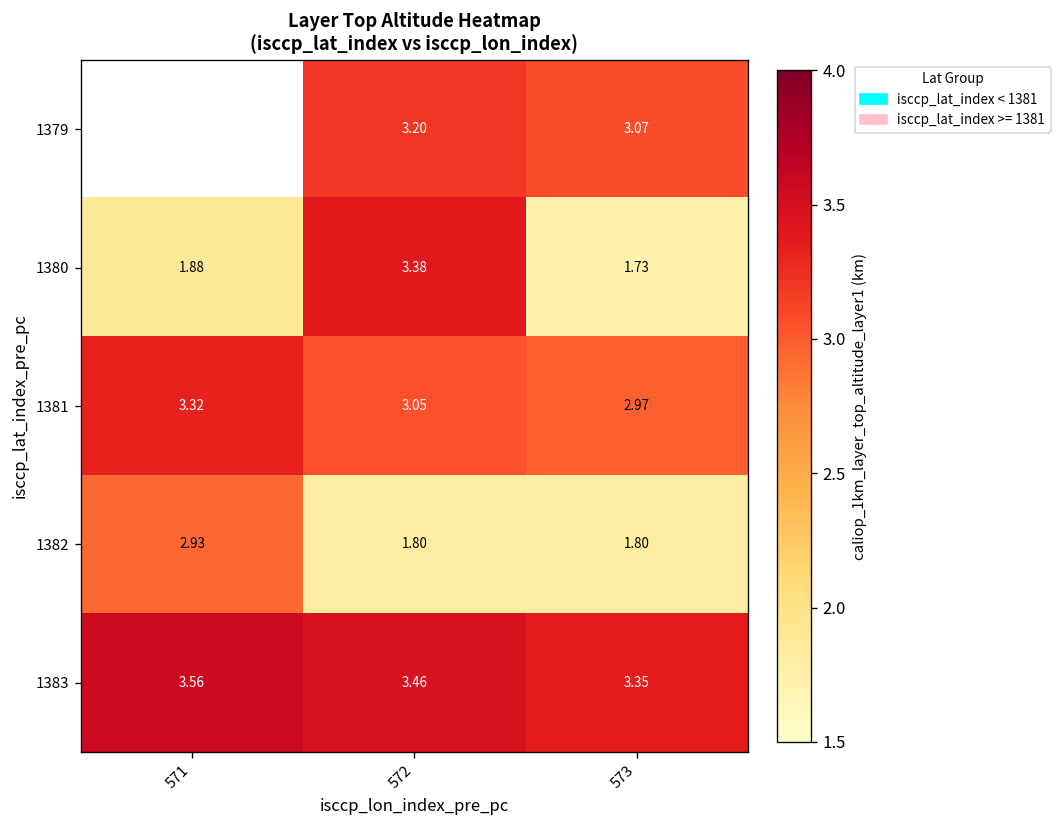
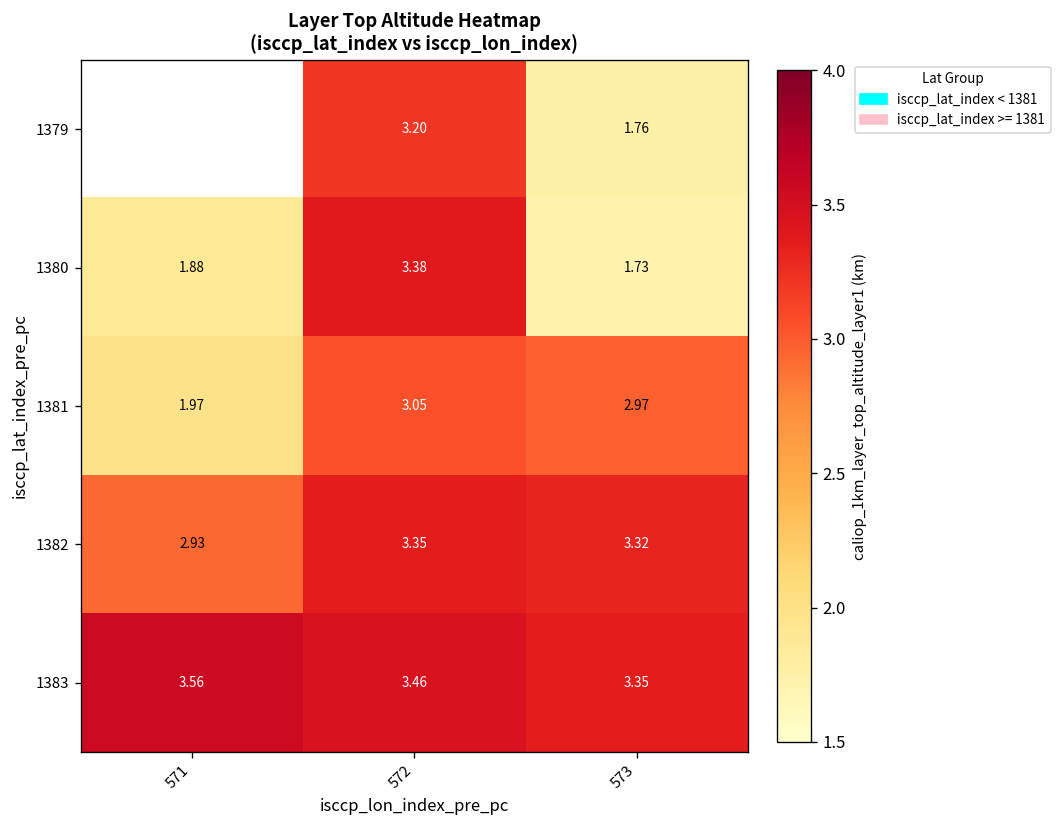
1379, 573: 3.07 -> 1.76
1381, 571: 3.32 -> 1.97
1382, 572: 1.80 -> 3.35
1382, 573: 1.80 -> 3.32
